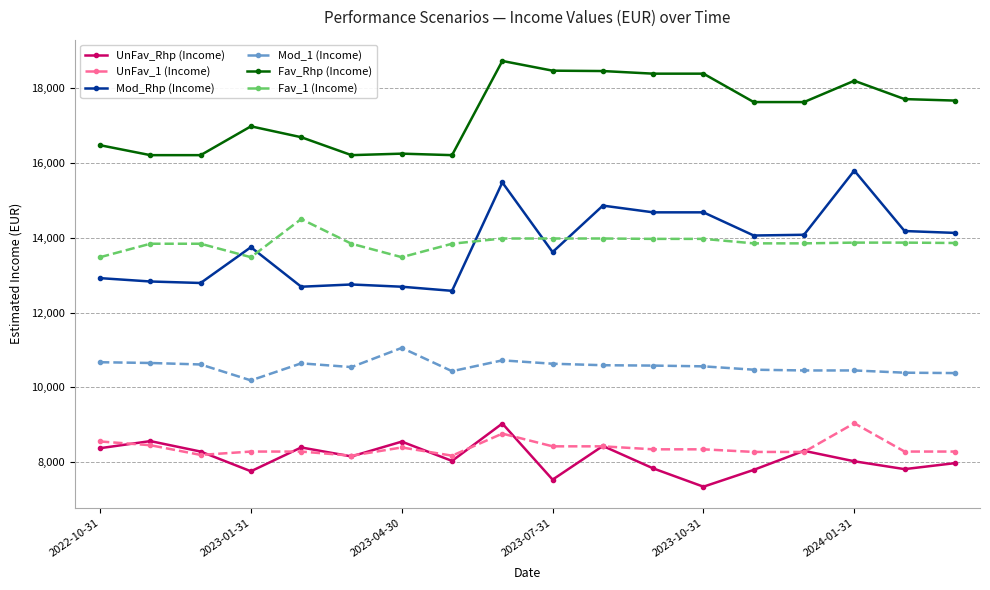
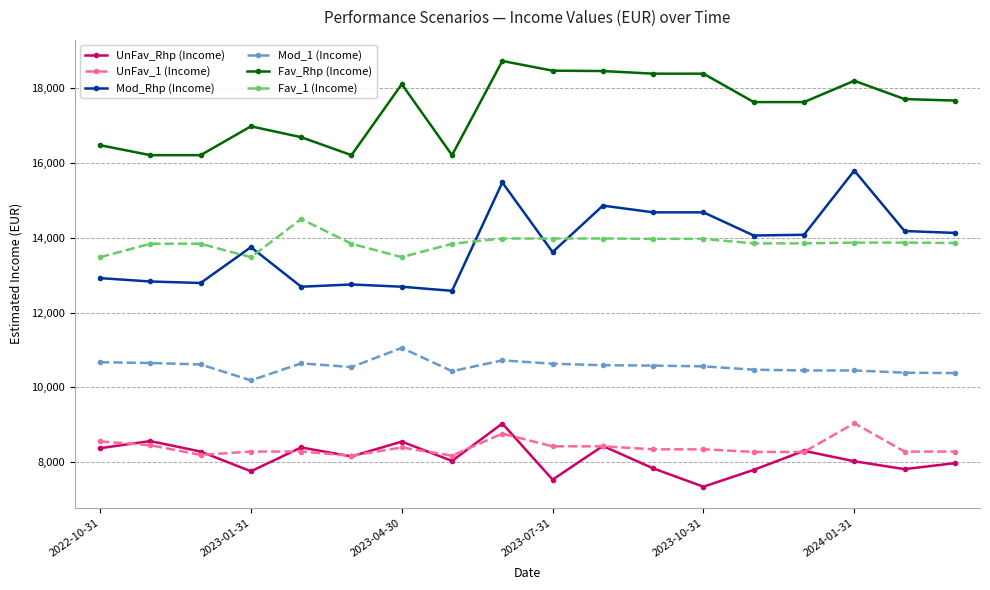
Fav_Rhp (Income), 2023-04-30: 16,300 -> 18,100
